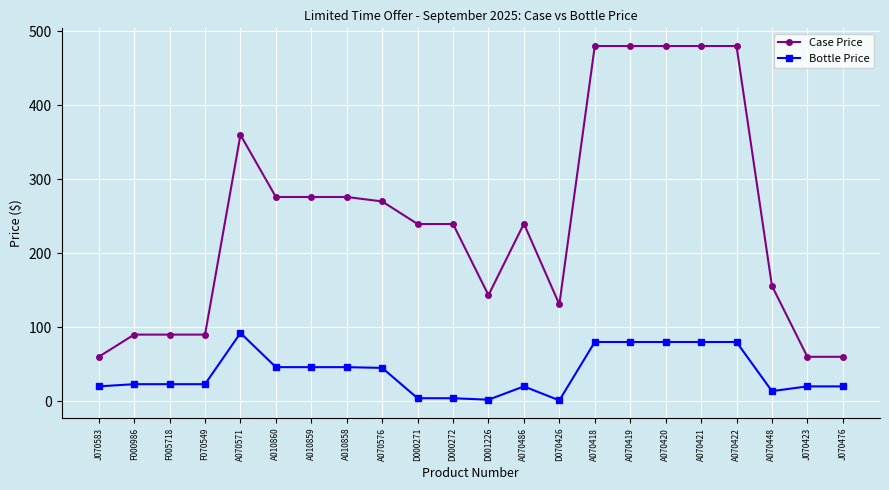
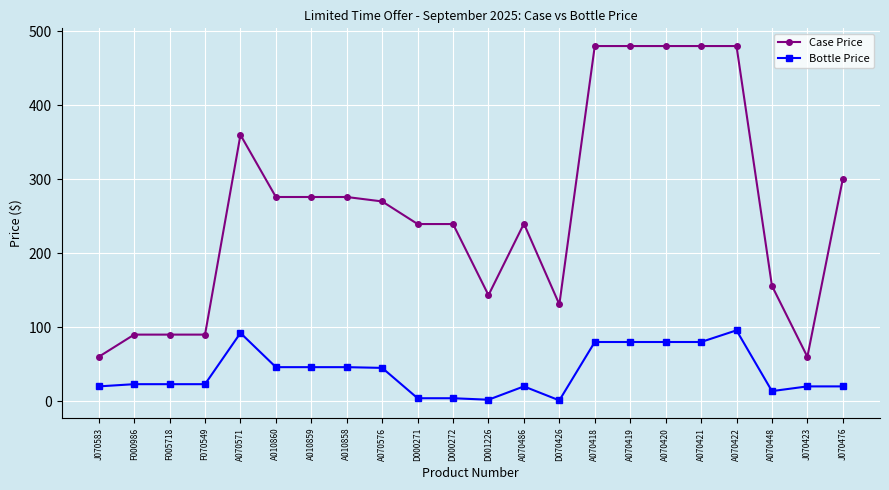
Bottle Price, A070422: 80 -> 100
Case Price, J070476: 60 -> 300
